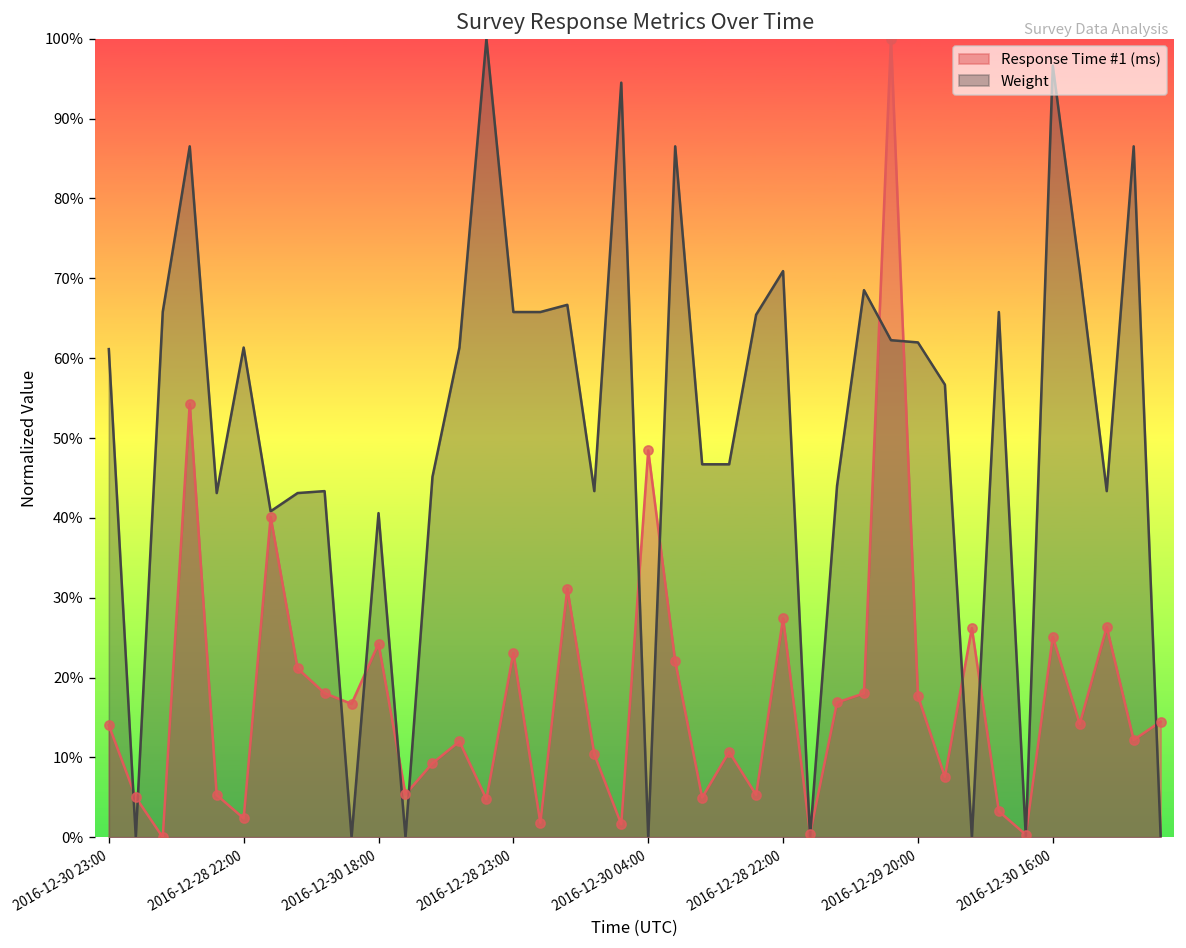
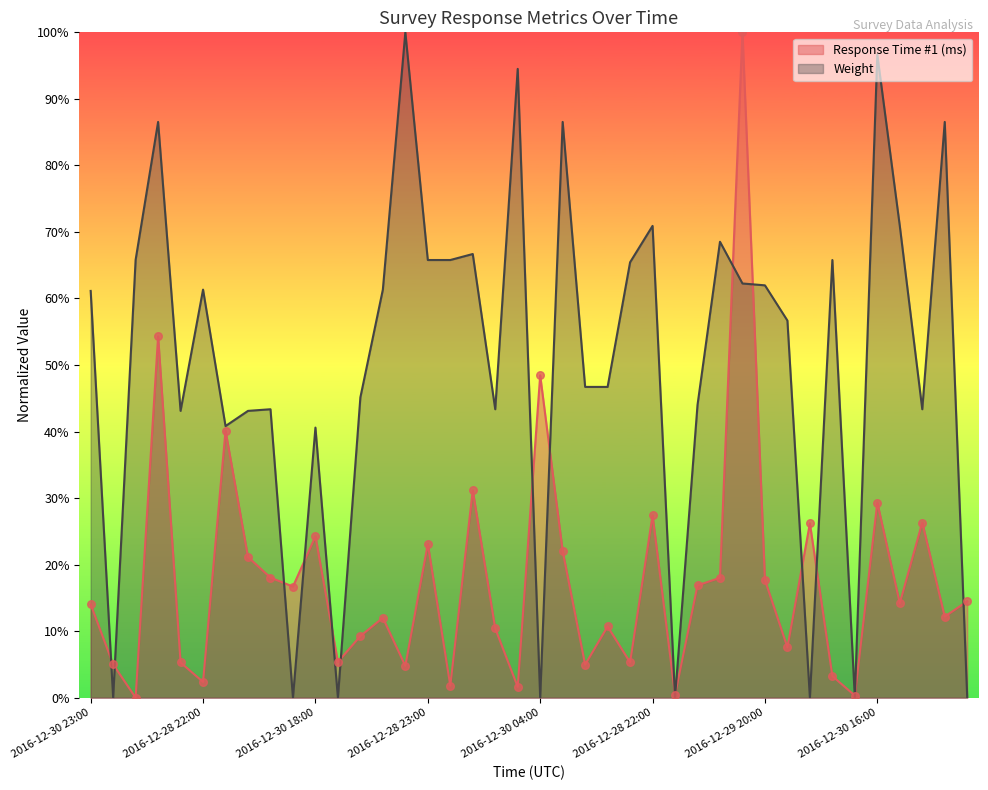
Response Time #1 (ms), 2016-12-30 16:00: 25% -> 29%
